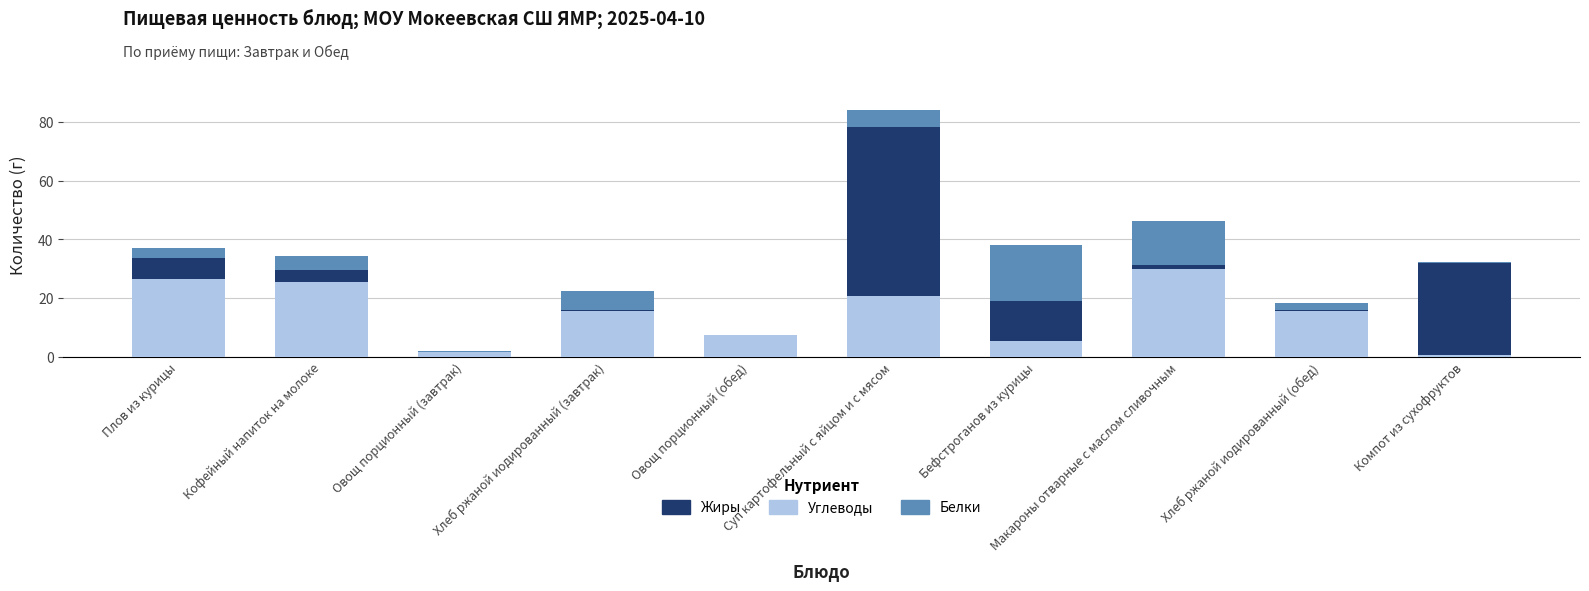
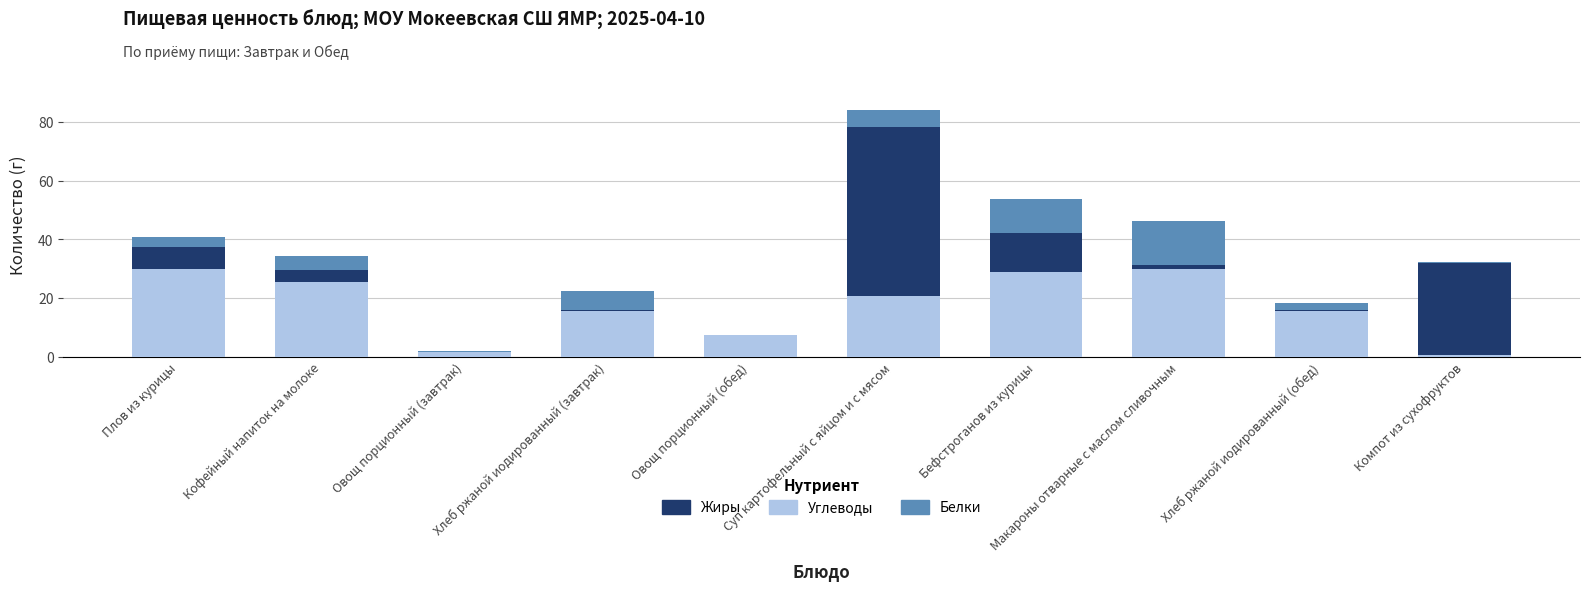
Углеводы, Плов из курицы: 27 -> 30
Углеводы, Бефстроганов из курицы: 5 -> 29
Белки, Бефстроганов из курицы: 19 -> 12
